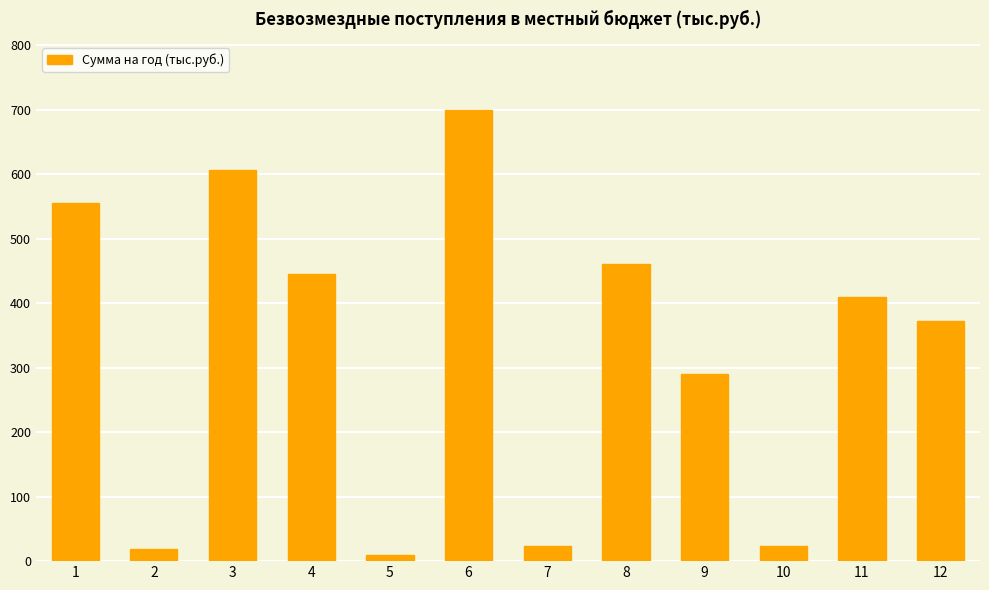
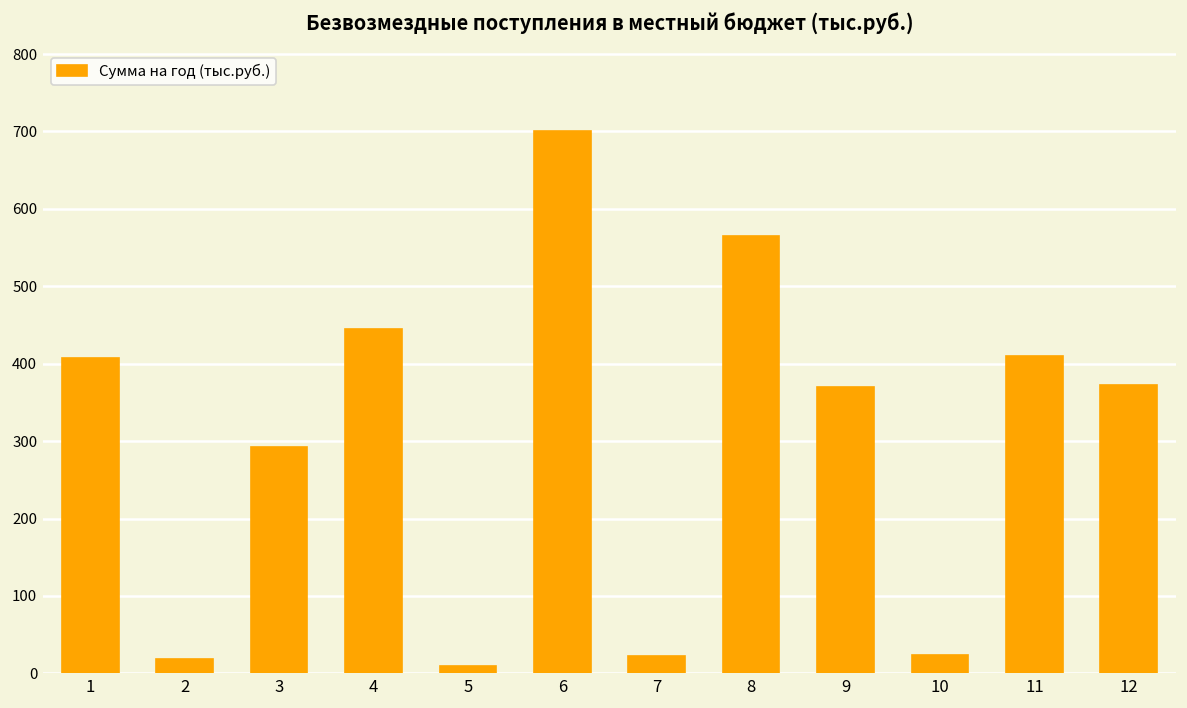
1: 560 -> 410
3: 610 -> 290
8: 460 -> 570
9: 290 -> 370
